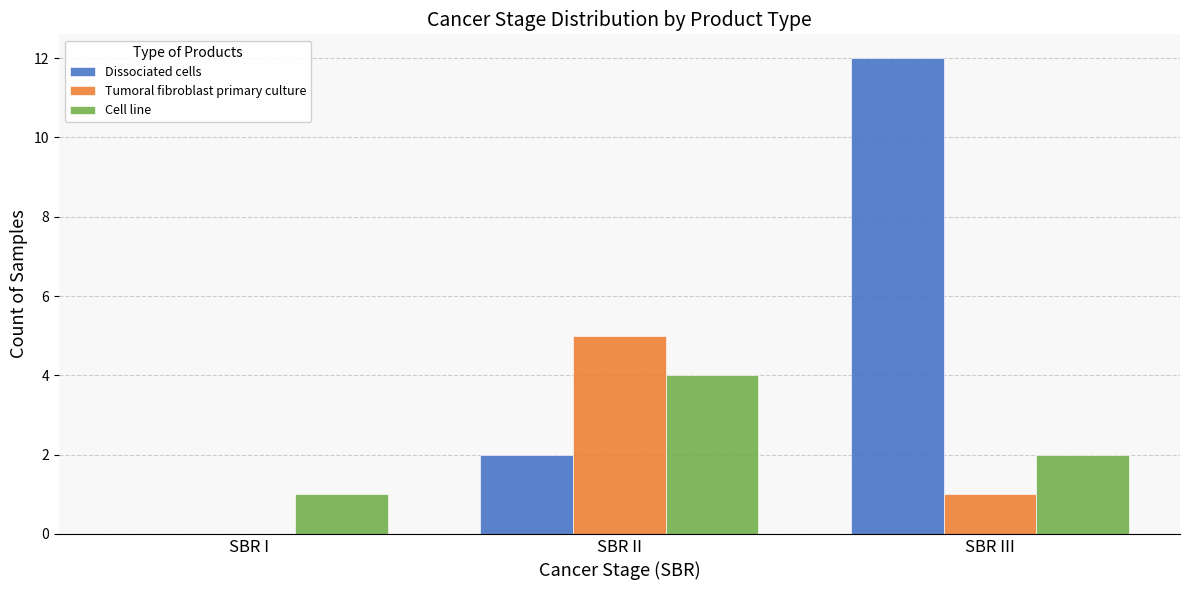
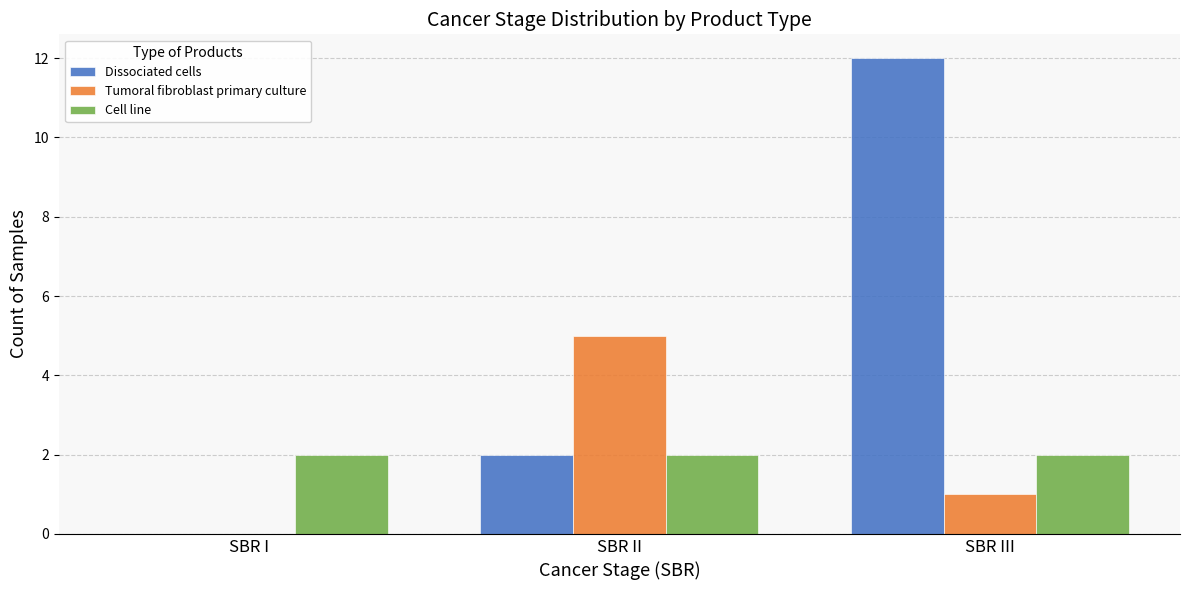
Cell line, SBR I: 1 -> 2
Cell line, SBR II: 4 -> 2
